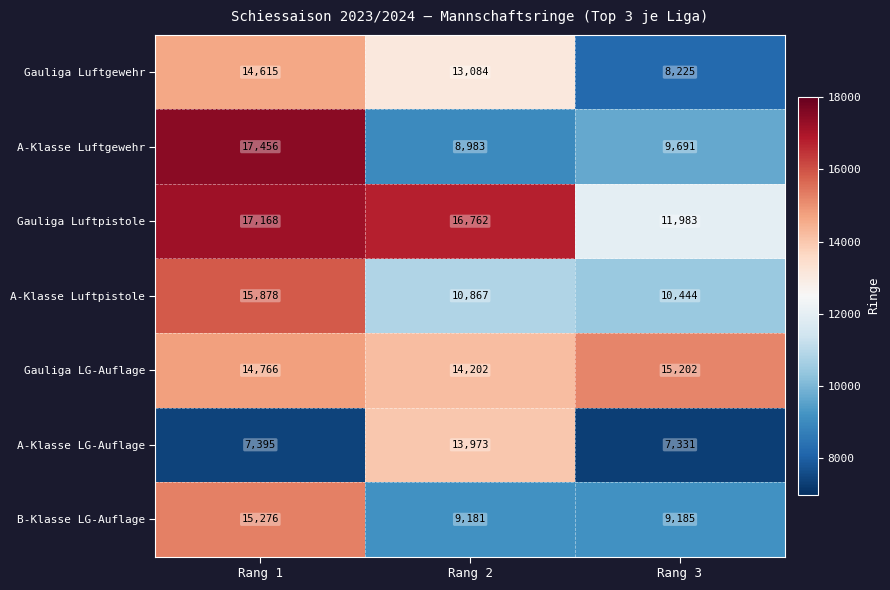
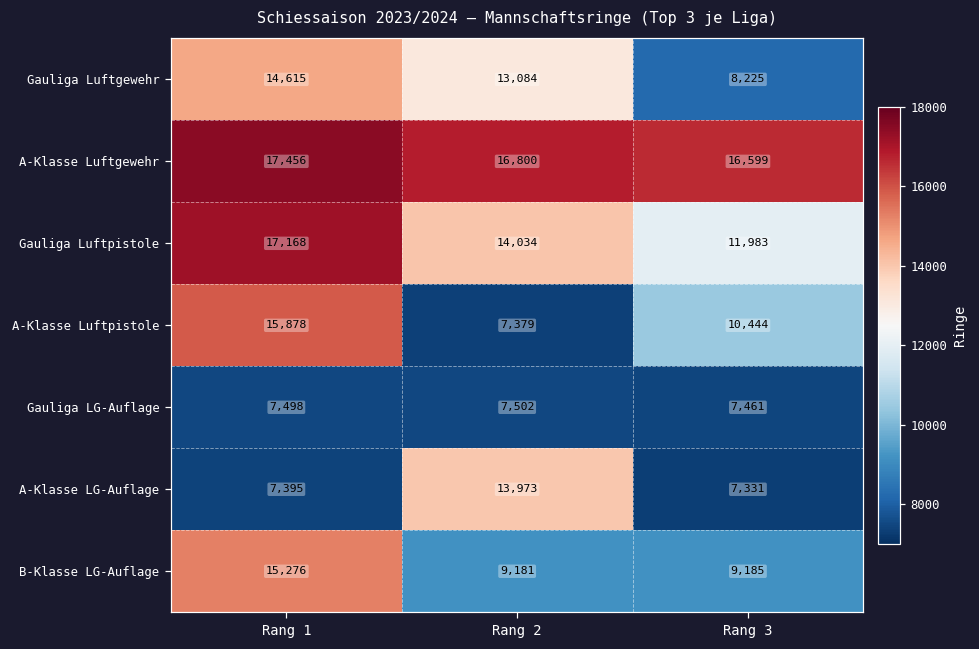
A-Klasse Luftgewehr, Rang 2: 8,983 -> 16,800
A-Klasse Luftgewehr, Rang 3: 9,691 -> 16,599
Gauliga Luftpistole, Rang 2: 16,762 -> 14,034
A-Klasse Luftpistole, Rang 2: 10,867 -> 7,379
Gauliga LG-Auflage, Rang 1: 14,766 -> 7,498
Gauliga LG-Auflage, Rang 2: 14,202 -> 7,502
Gauliga LG-Auflage, Rang 3: 15,202 -> 7,461
